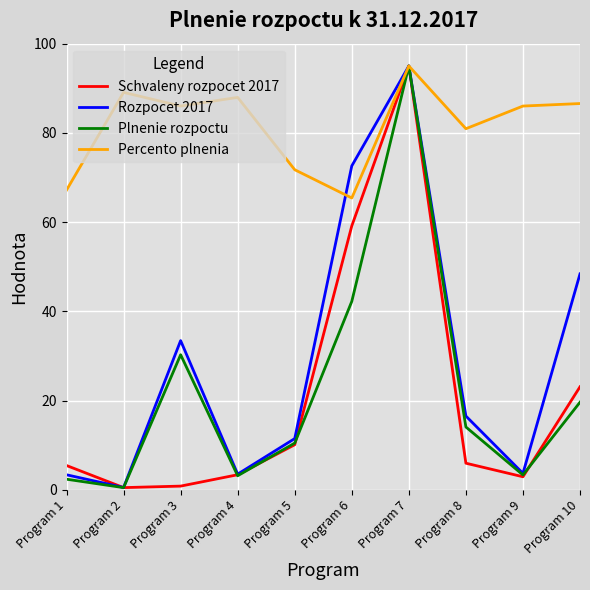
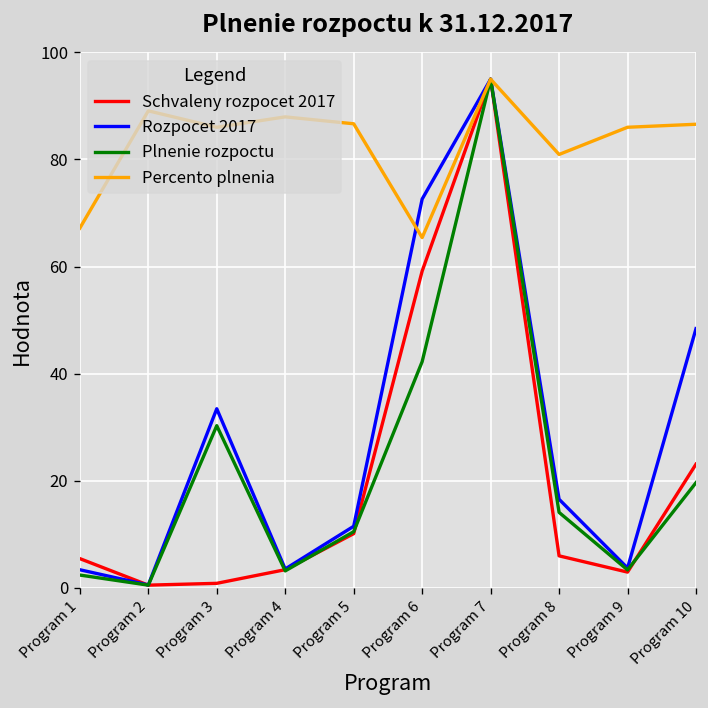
Percento plnenia, Program 5: 72 -> 87
